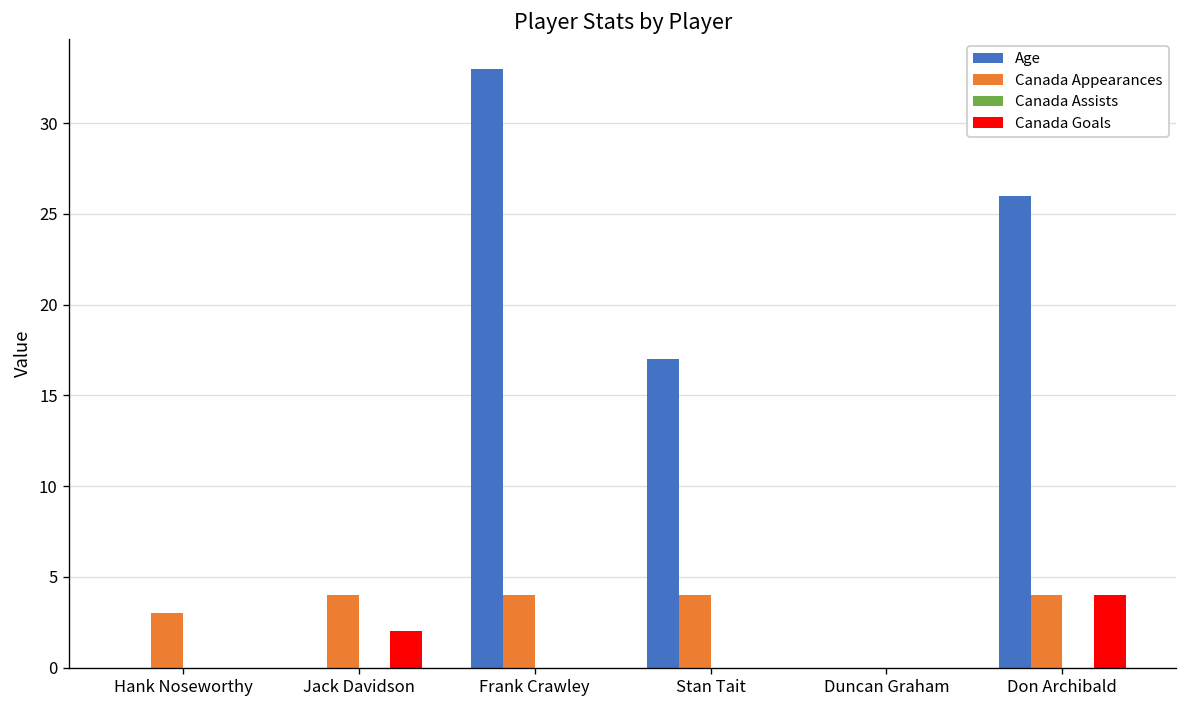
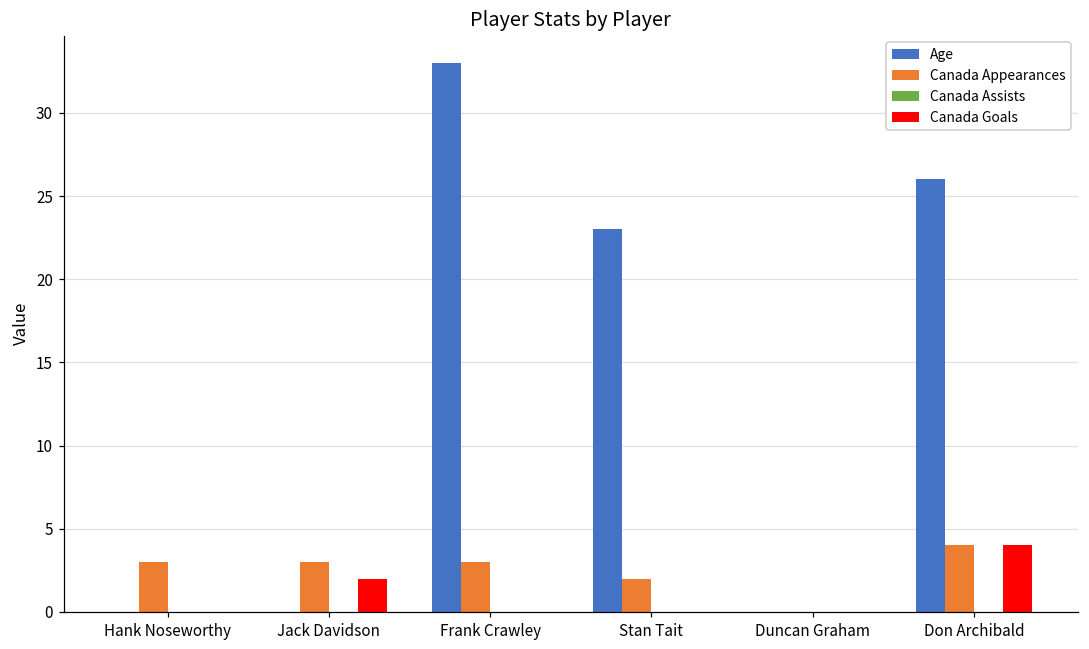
Canada Appearances, Jack Davidson: 4 -> 3
Canada Appearances, Frank Crawley: 4 -> 3
Age, Stan Tait: 17 -> 23
Canada Appearances, Stan Tait: 4 -> 2
